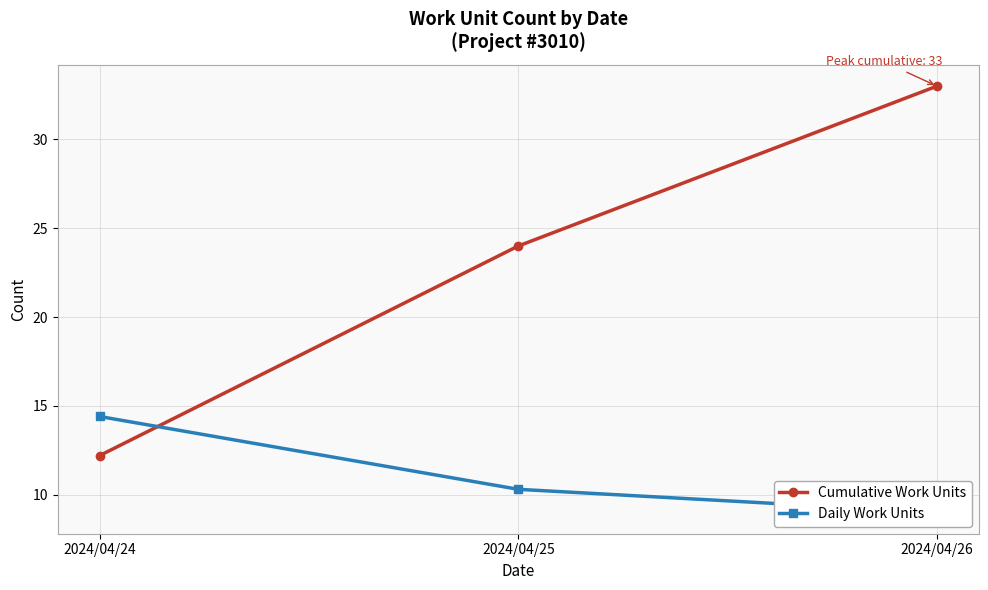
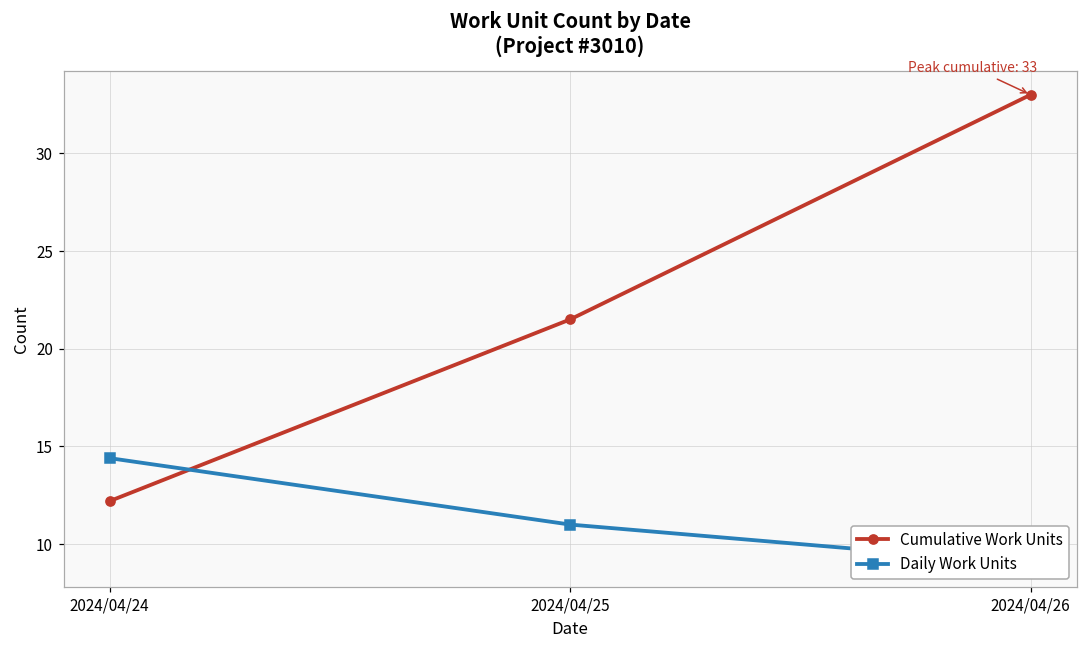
Cumulative Work Units, 2024/04/25: 24.0 -> 21.5
Daily Work Units, 2024/04/25: 10.3 -> 11.0
